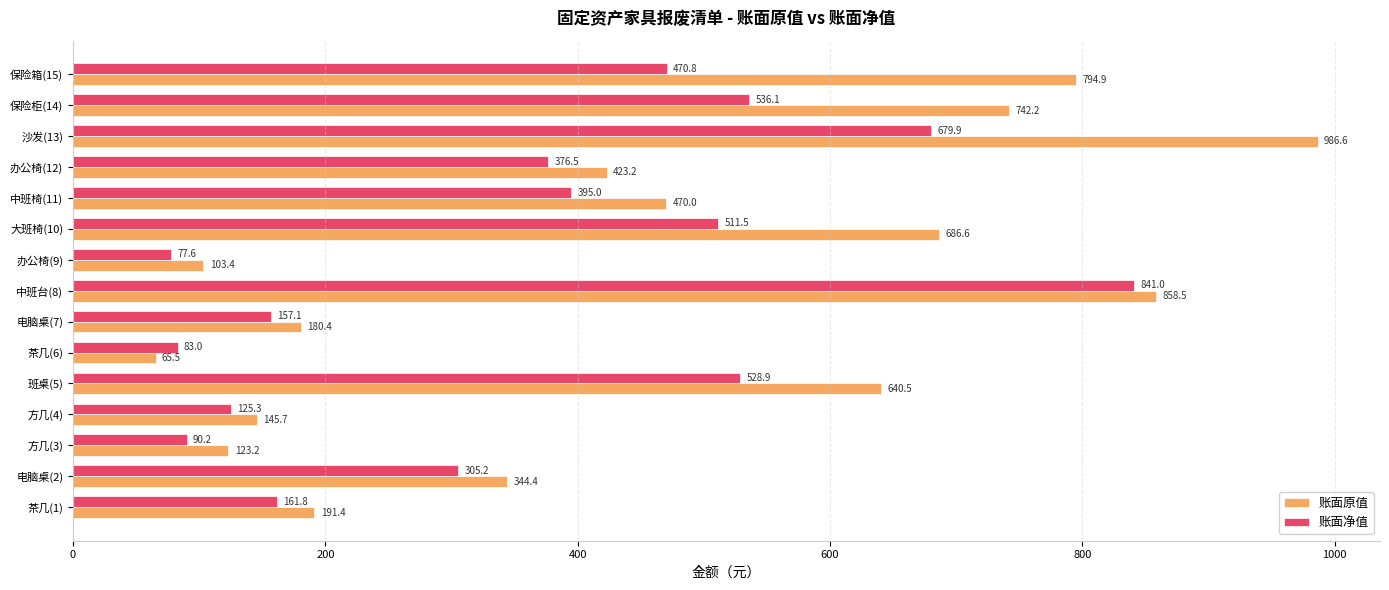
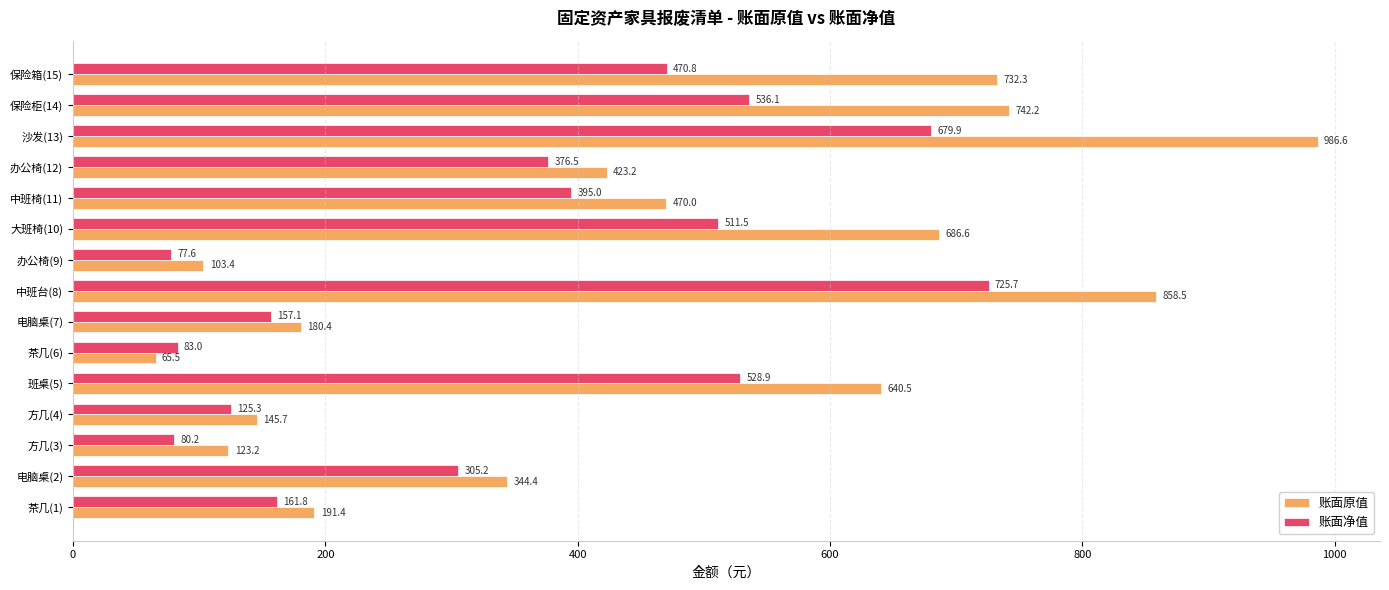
账面原值, 保险箱(15): 794.9 -> 732.3
账面净值, 中班台(8): 841.0 -> 725.7
账面净值, 方几(3): 90.2 -> 80.2
